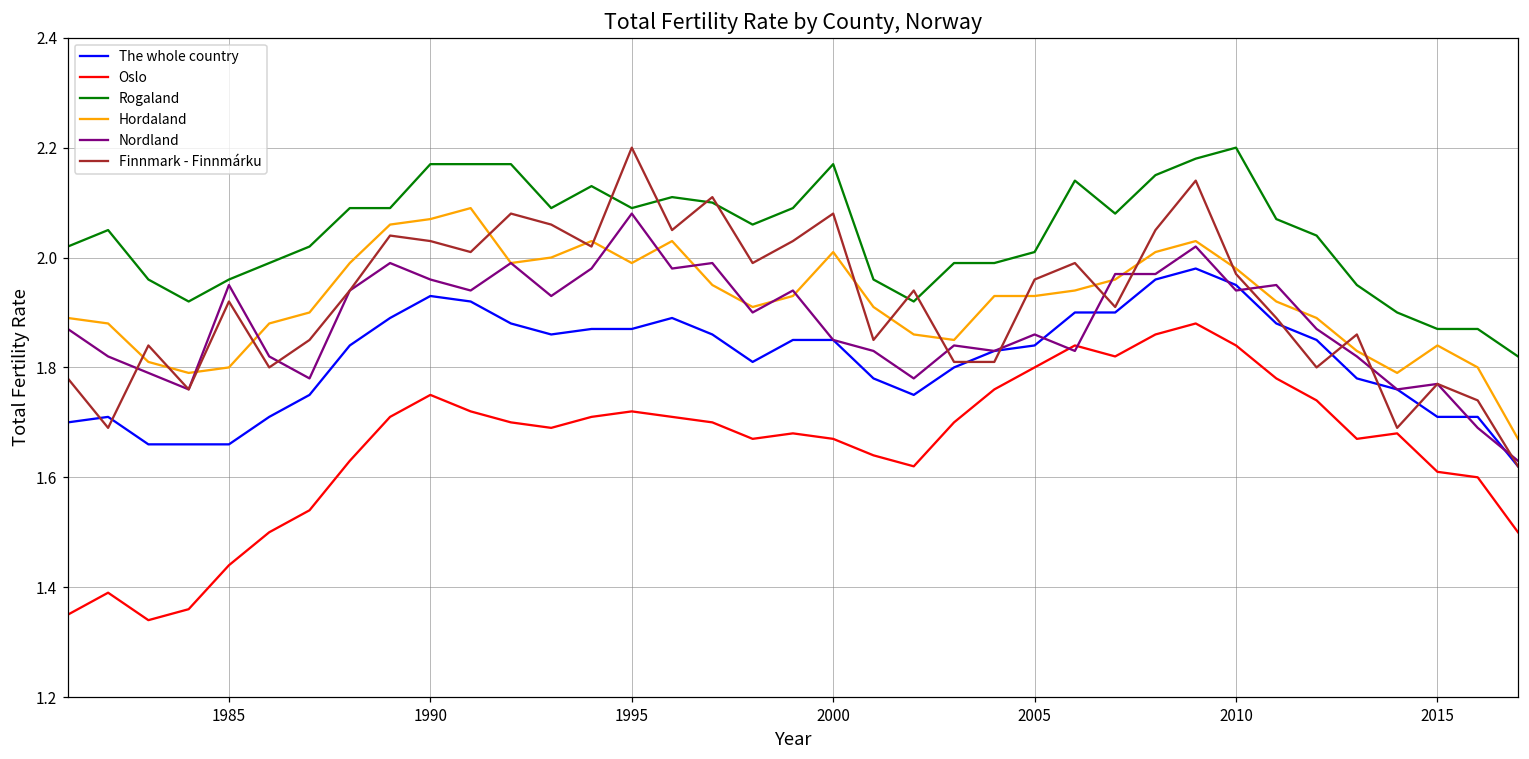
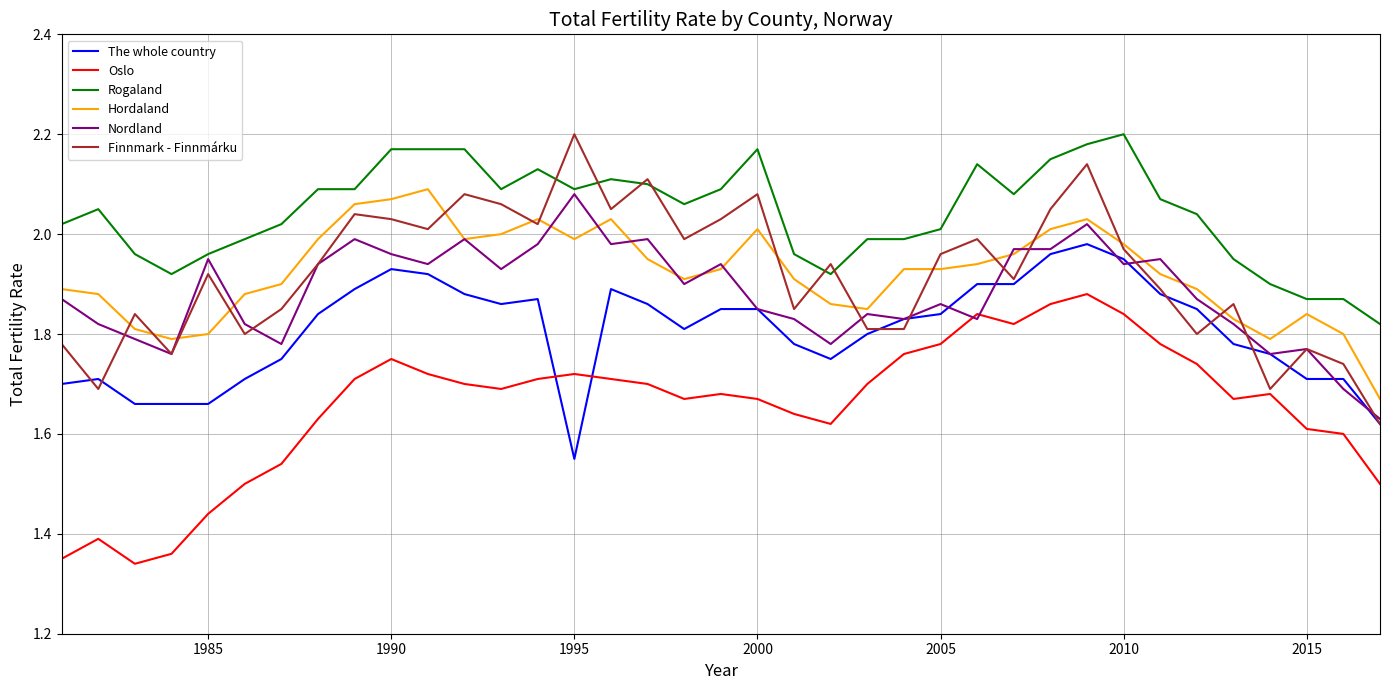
The whole country, 1995: 1.87 -> 1.55
Oslo, 2005: 1.80 -> 1.78
